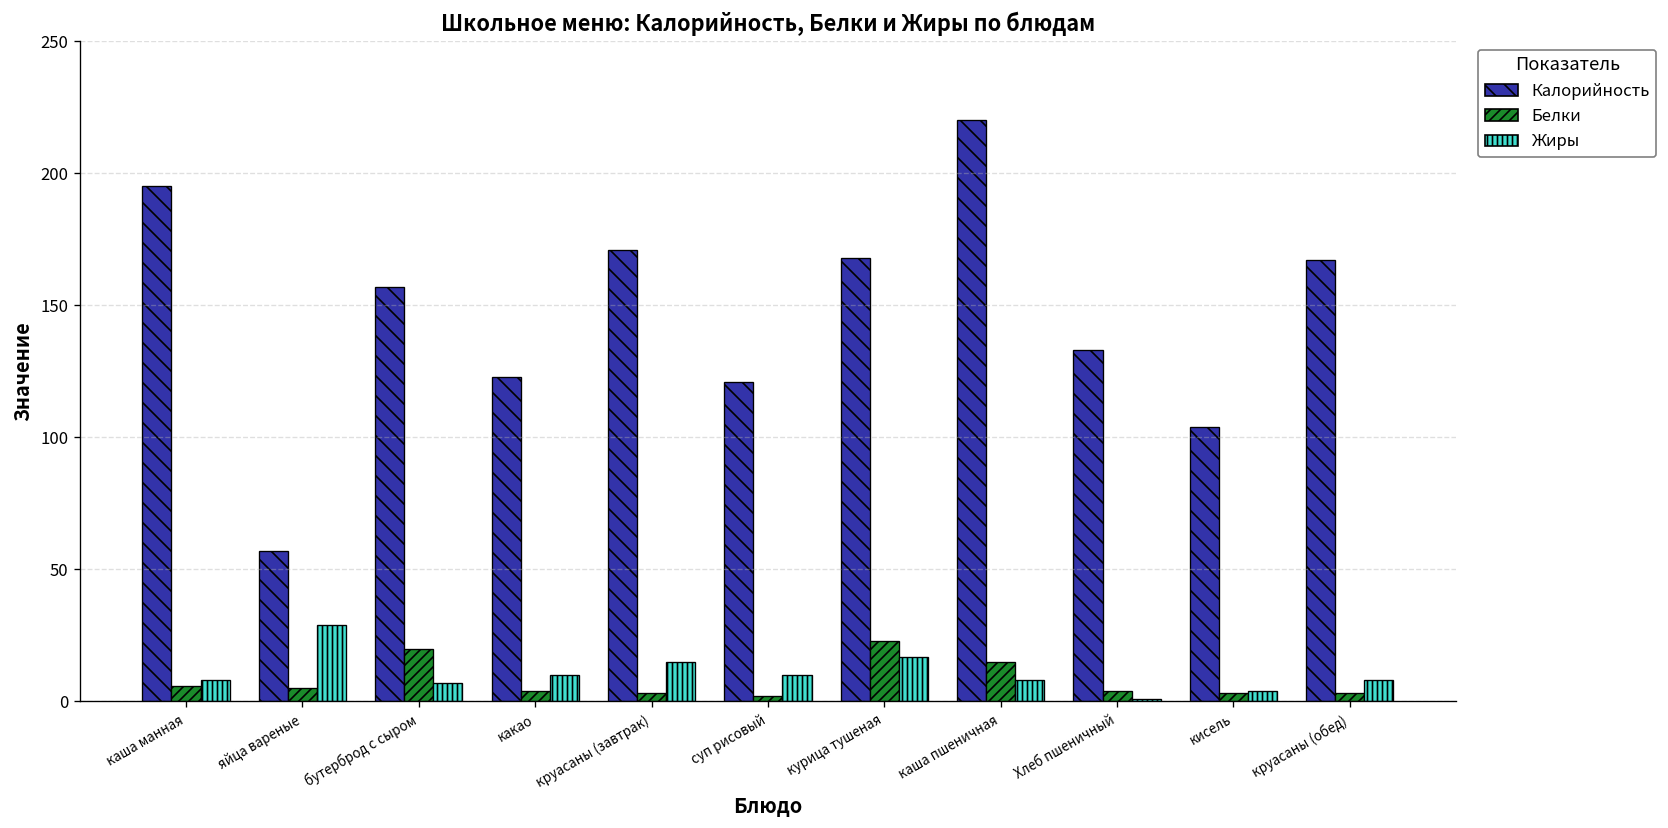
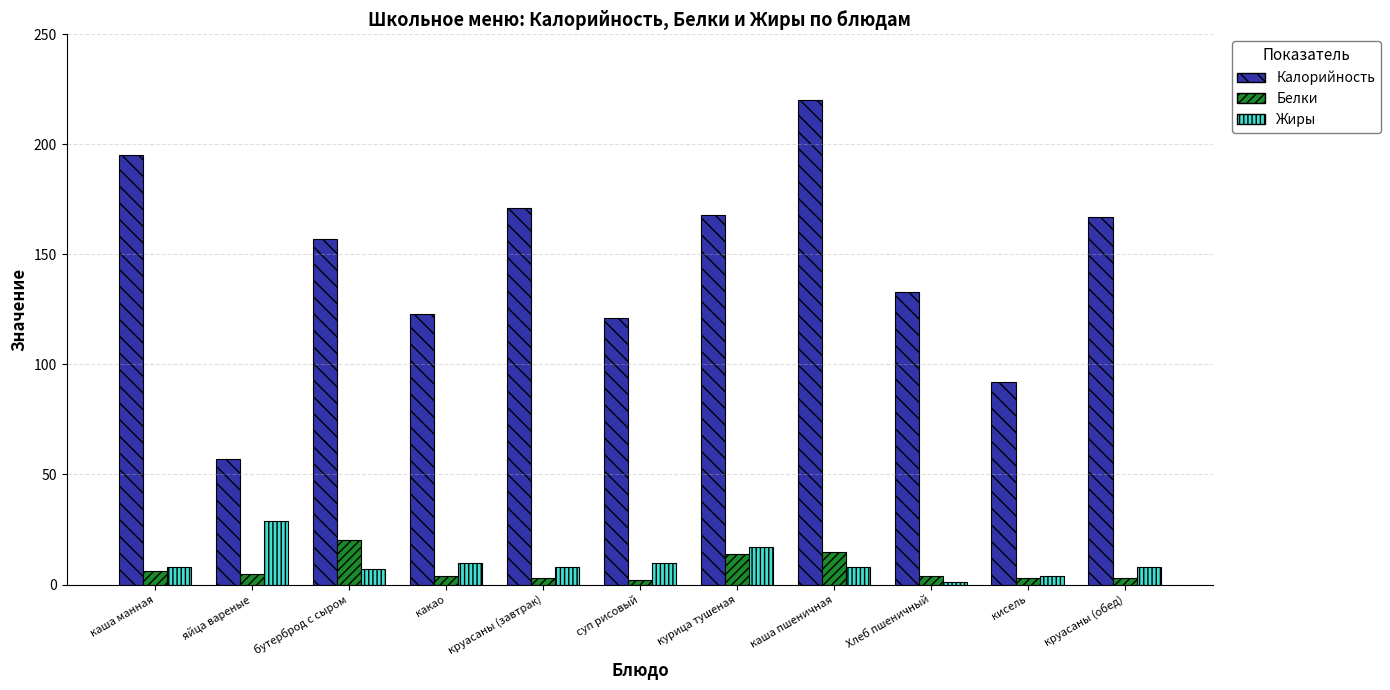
Жиры, круасаны (завтрак): 15 -> 8
Белки, курица тушеная: 23 -> 14
Калорийность, кисель: 104 -> 92
